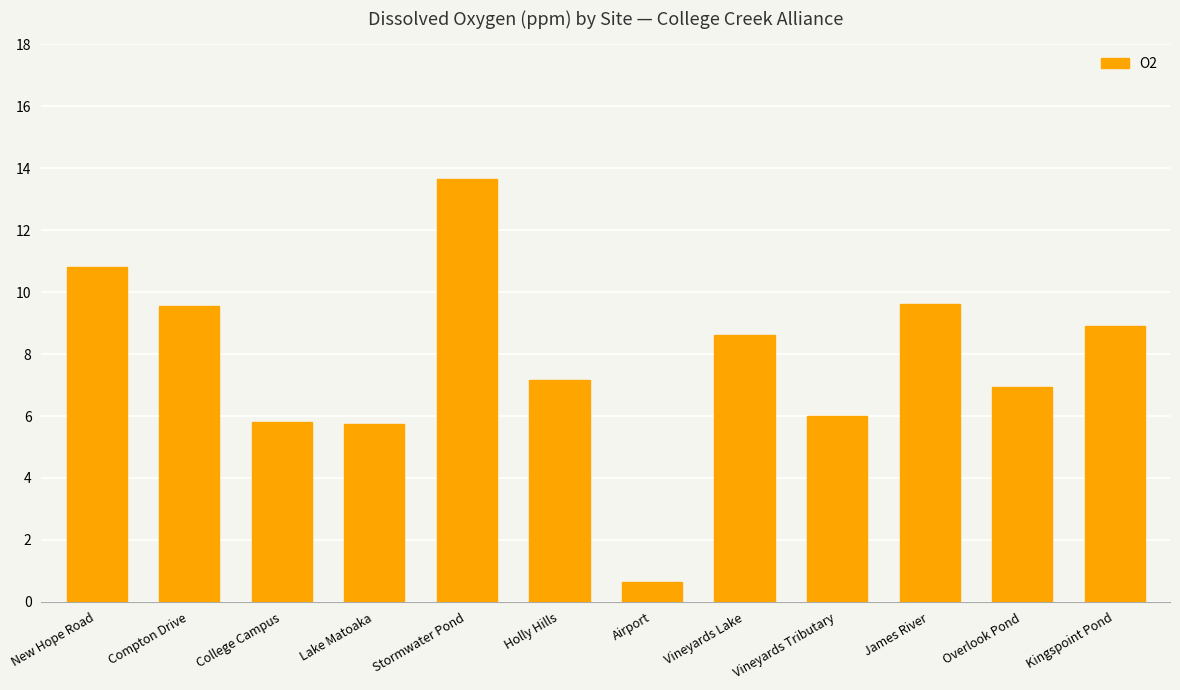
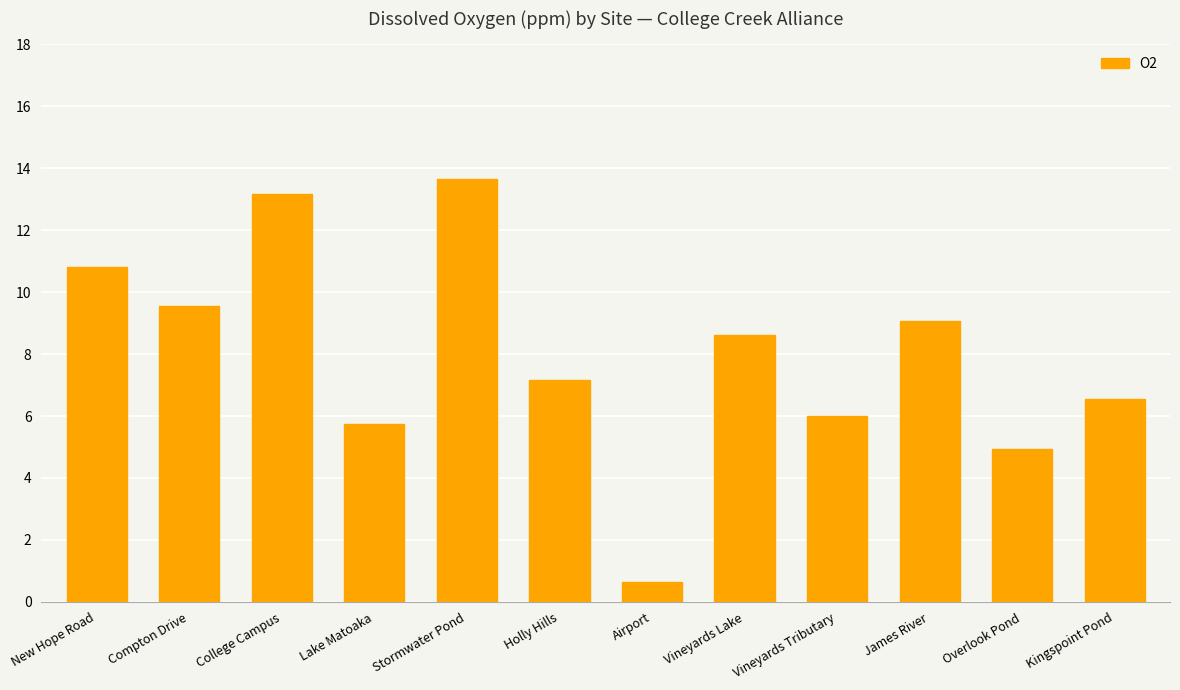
College Campus: 5.8 -> 13.2
James River: 9.6 -> 9.1
Overlook Pond: 6.9 -> 4.9
Kingspoint Pond: 8.9 -> 6.5
